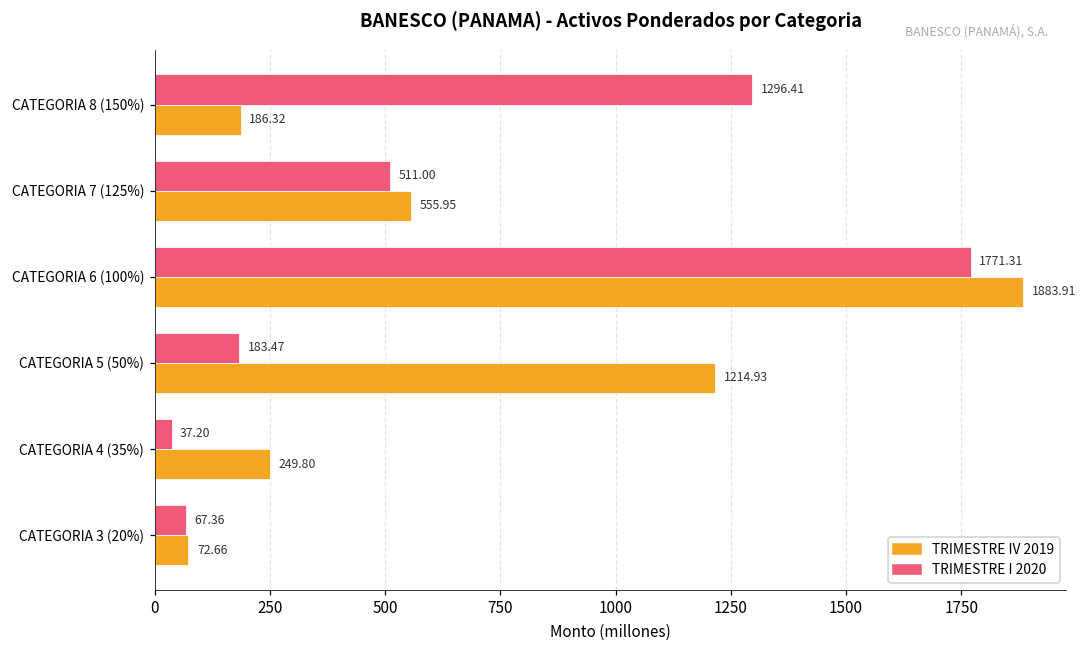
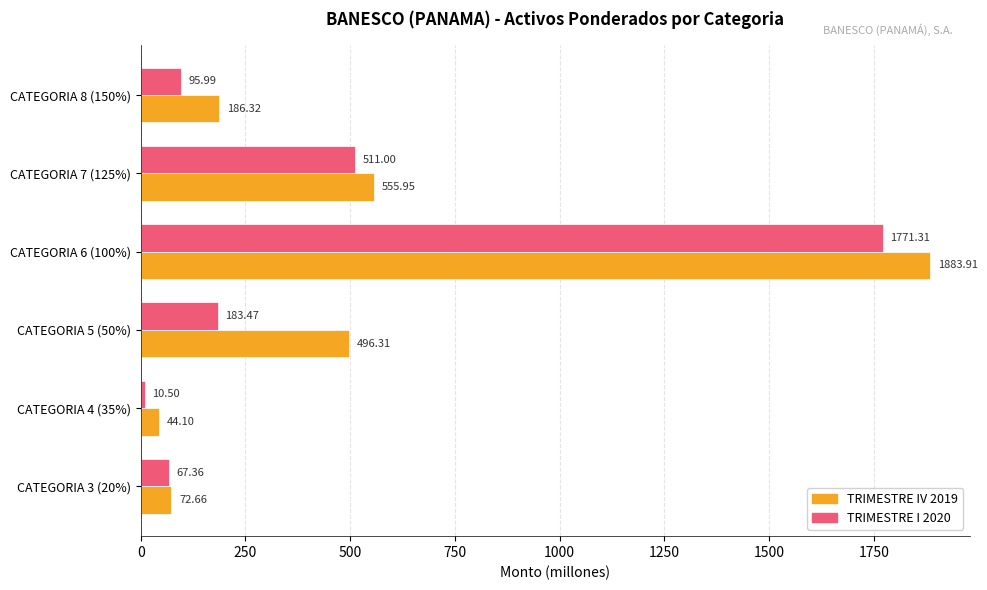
TRIMESTRE I 2020, CATEGORIA 8 (150%): 1296.41 -> 95.99
TRIMESTRE IV 2019, CATEGORIA 5 (50%): 1214.93 -> 496.31
TRIMESTRE I 2020, CATEGORIA 4 (35%): 37.20 -> 10.50
TRIMESTRE IV 2019, CATEGORIA 4 (35%): 249.80 -> 44.10
